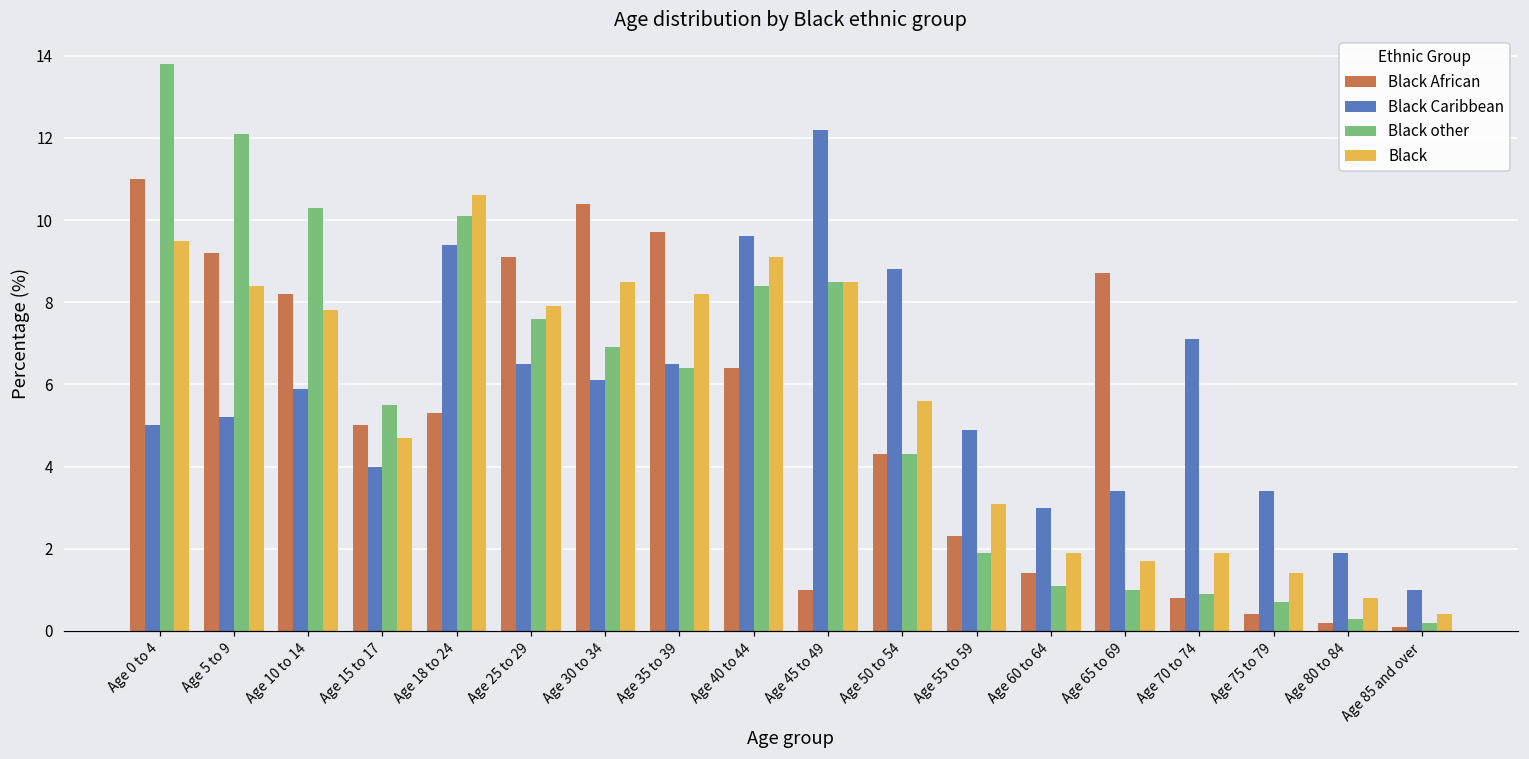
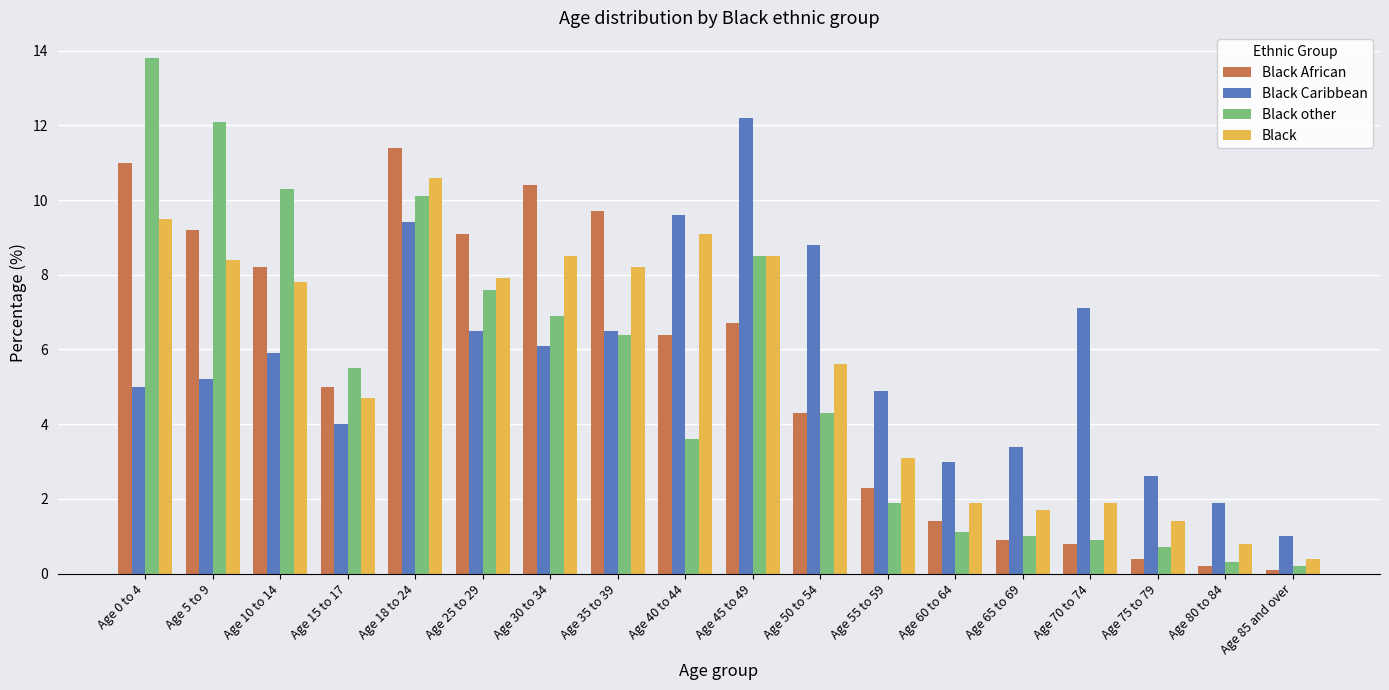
Black African, Age 18 to 24: 5.3 -> 11.4
Black other, Age 40 to 44: 8.4 -> 3.6
Black African, Age 45 to 49: 1.0 -> 6.7
Black African, Age 65 to 69: 8.7 -> 0.9
Black Caribbean, Age 75 to 79: 3.4 -> 2.6
